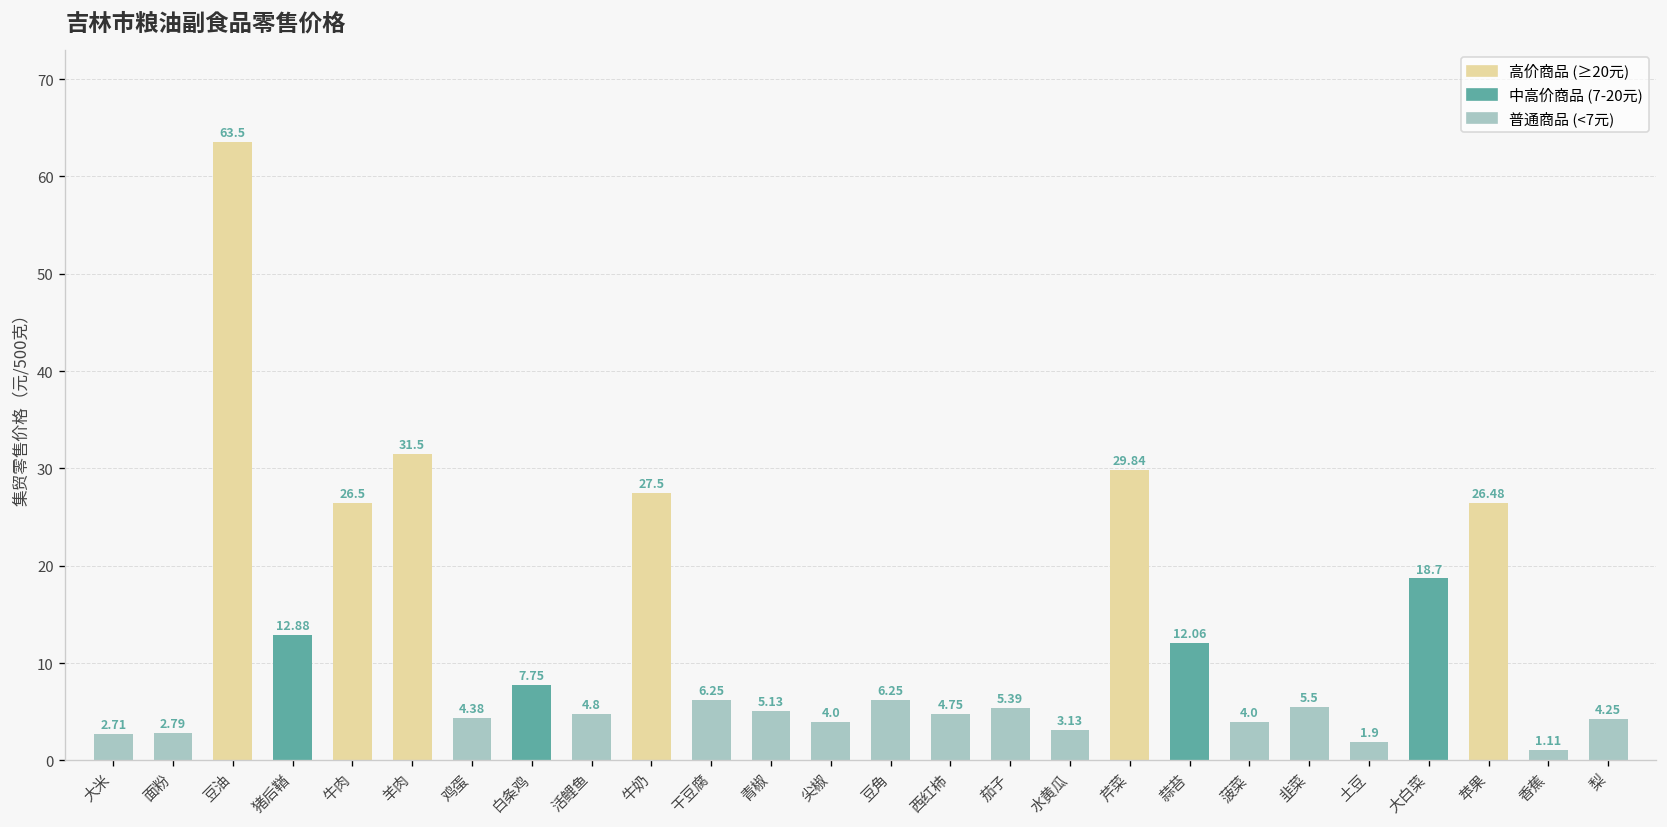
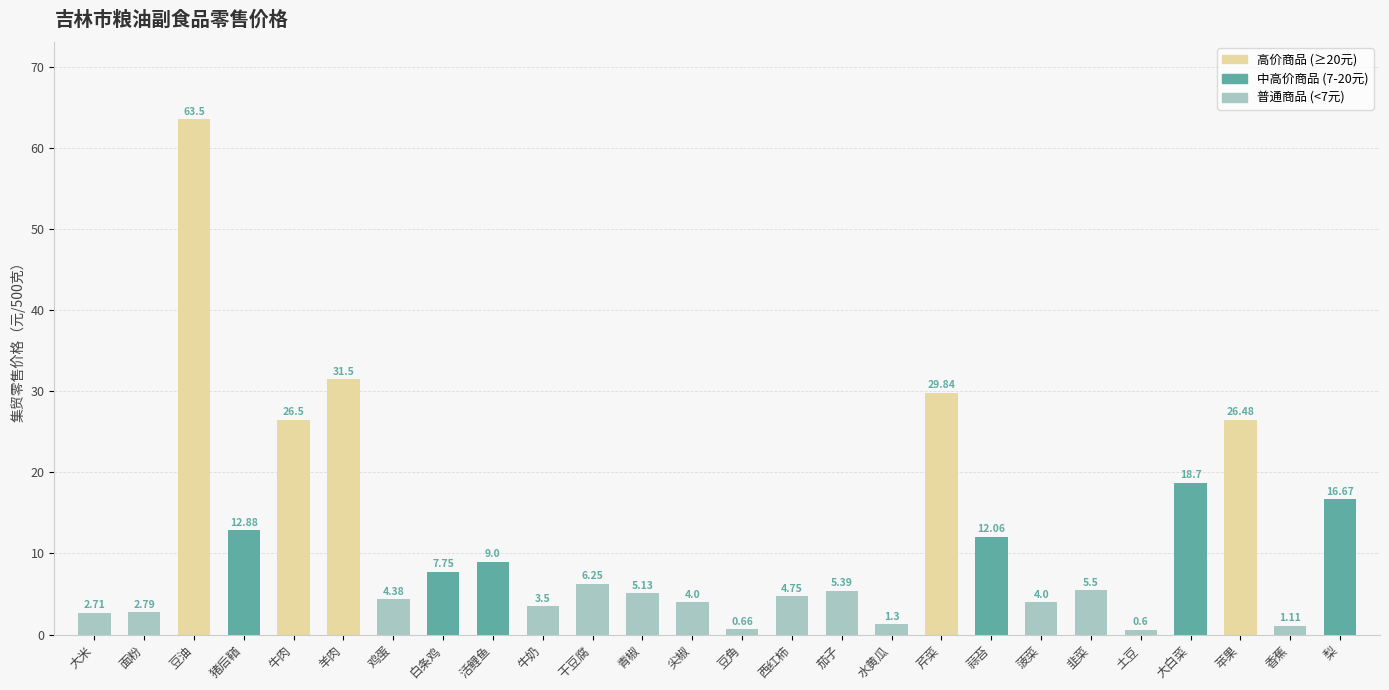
活鲤鱼: 4.8 -> 9.0
牛奶: 27.5 -> 3.5
豆角: 6.25 -> 0.66
水黄瓜: 3.13 -> 1.3
土豆: 1.9 -> 0.6
梨: 4.25 -> 16.67
